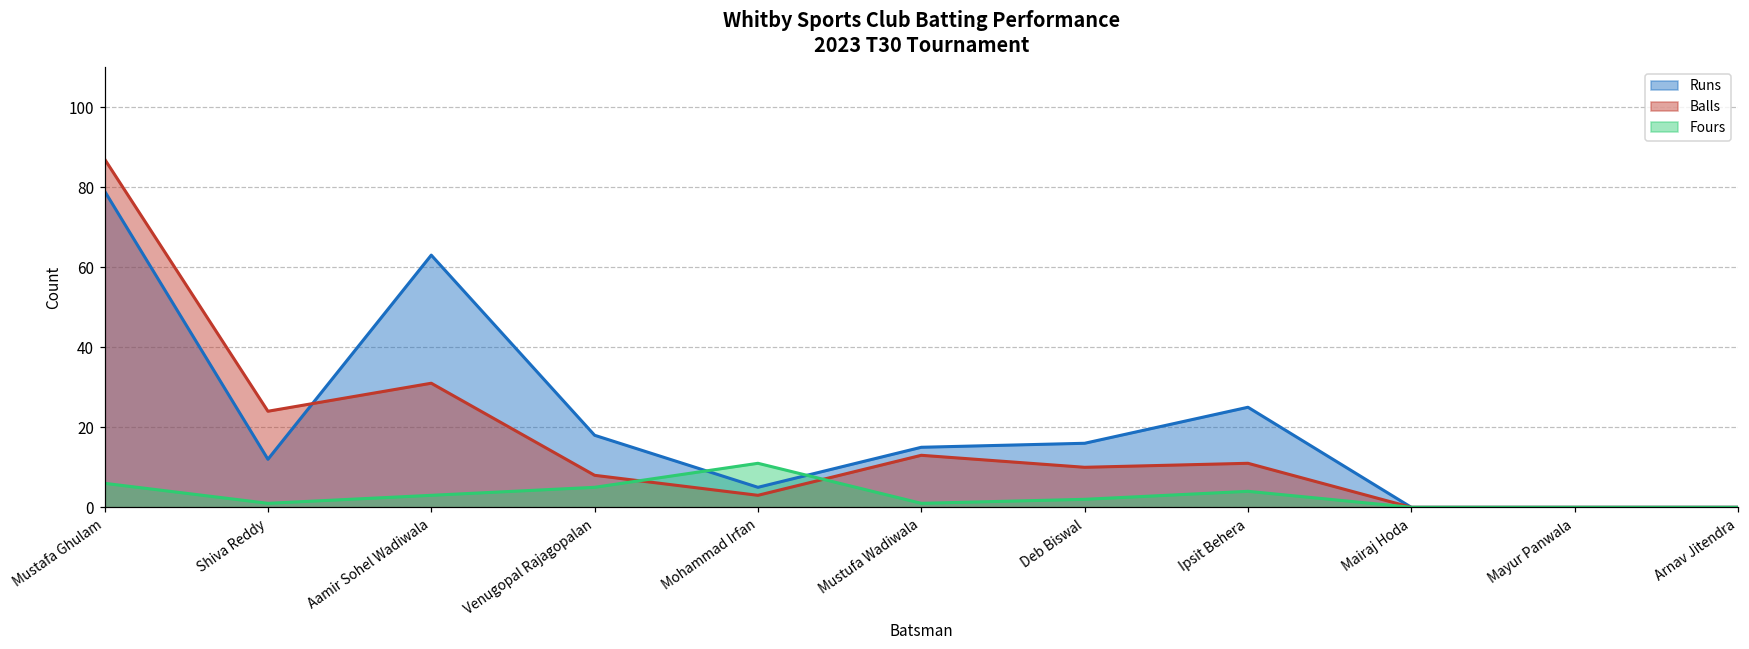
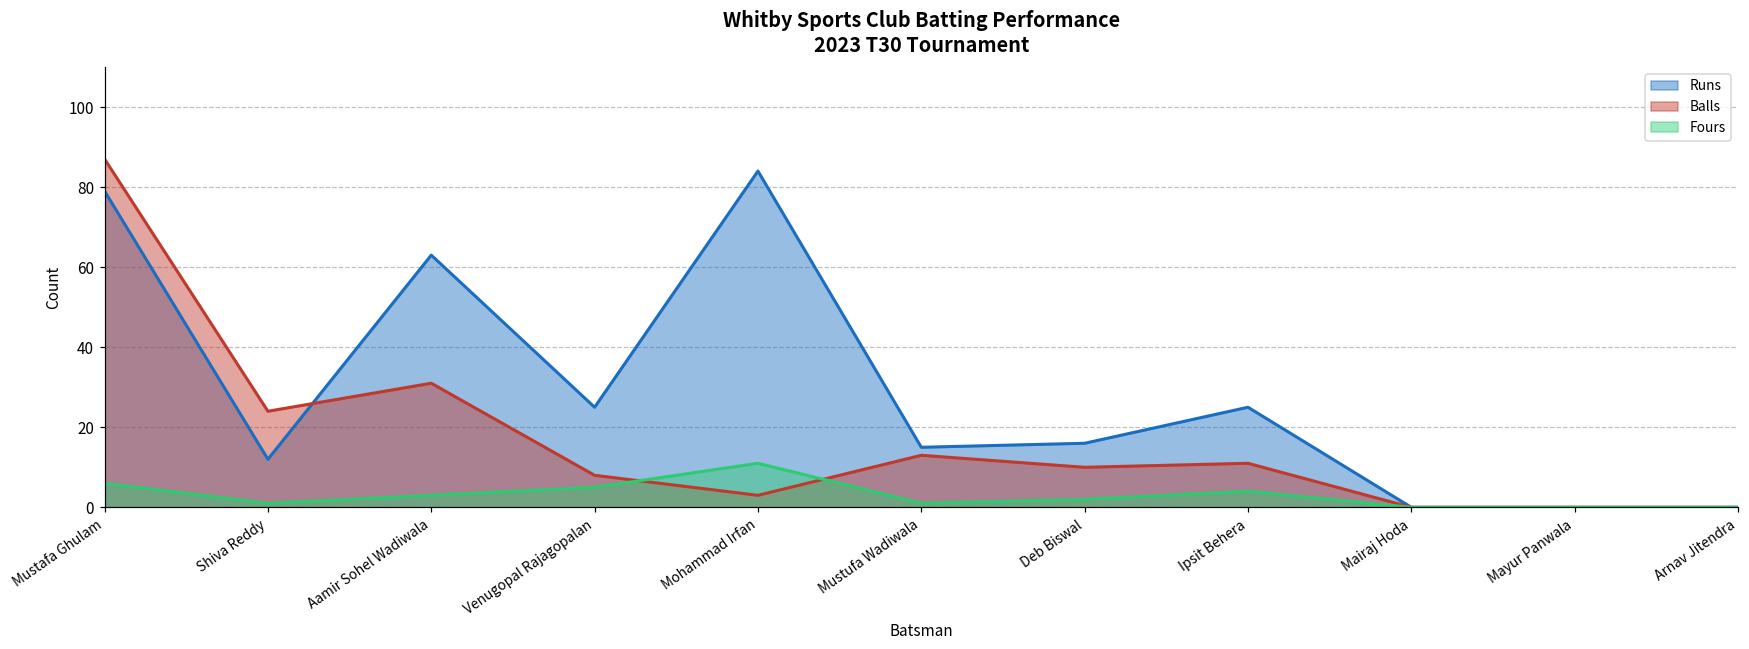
Runs, Venugopal Rajagopalan: 18 -> 25
Runs, Mohammad Irfan: 5 -> 84
